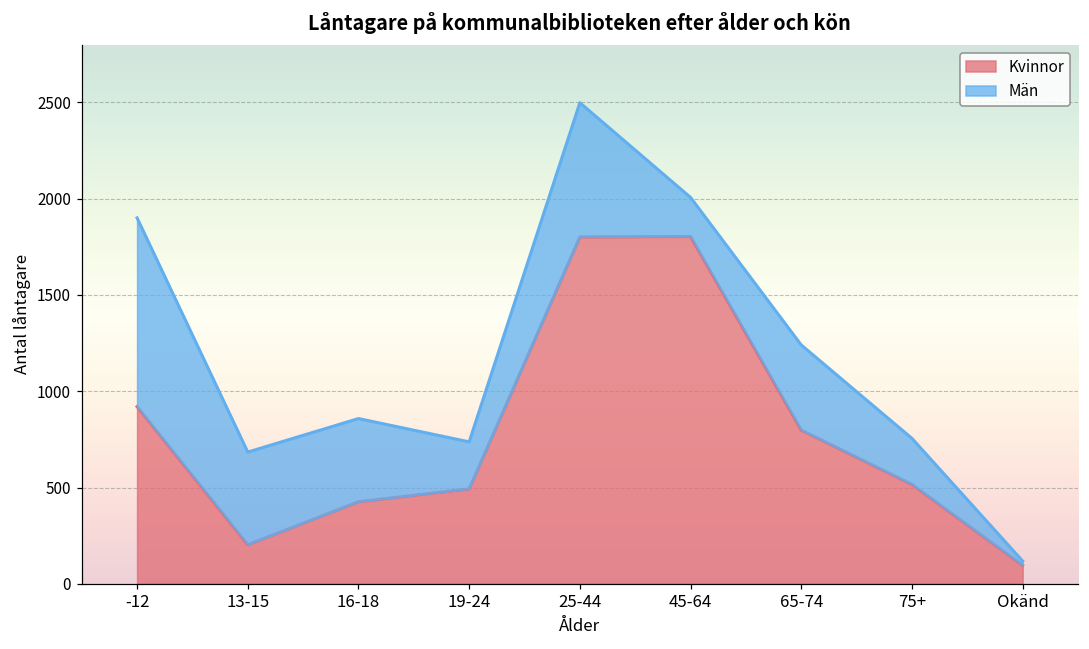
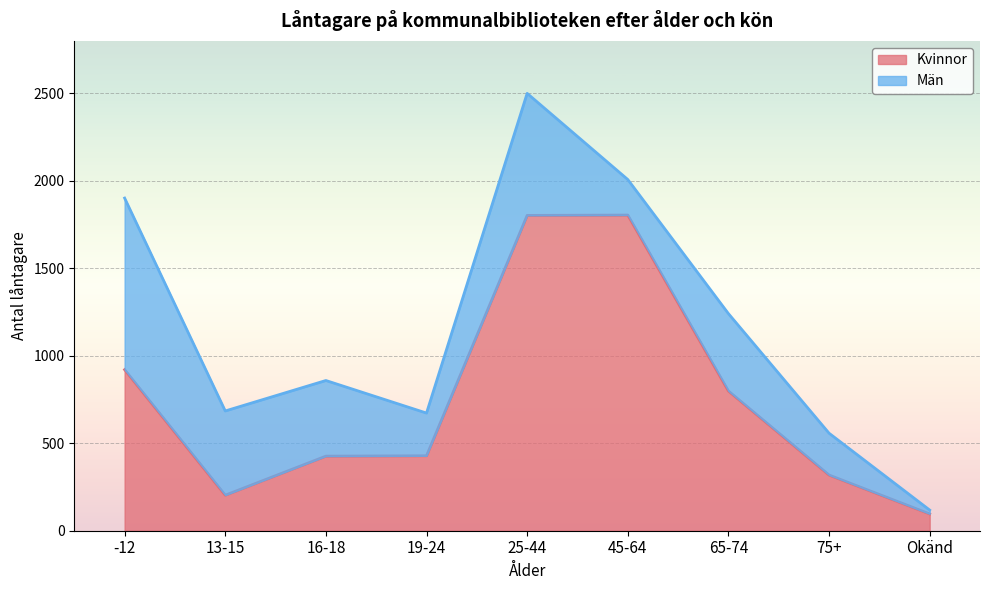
Kvinnor, 19-24: 490 -> 430
Kvinnor, 75+: 520 -> 320
